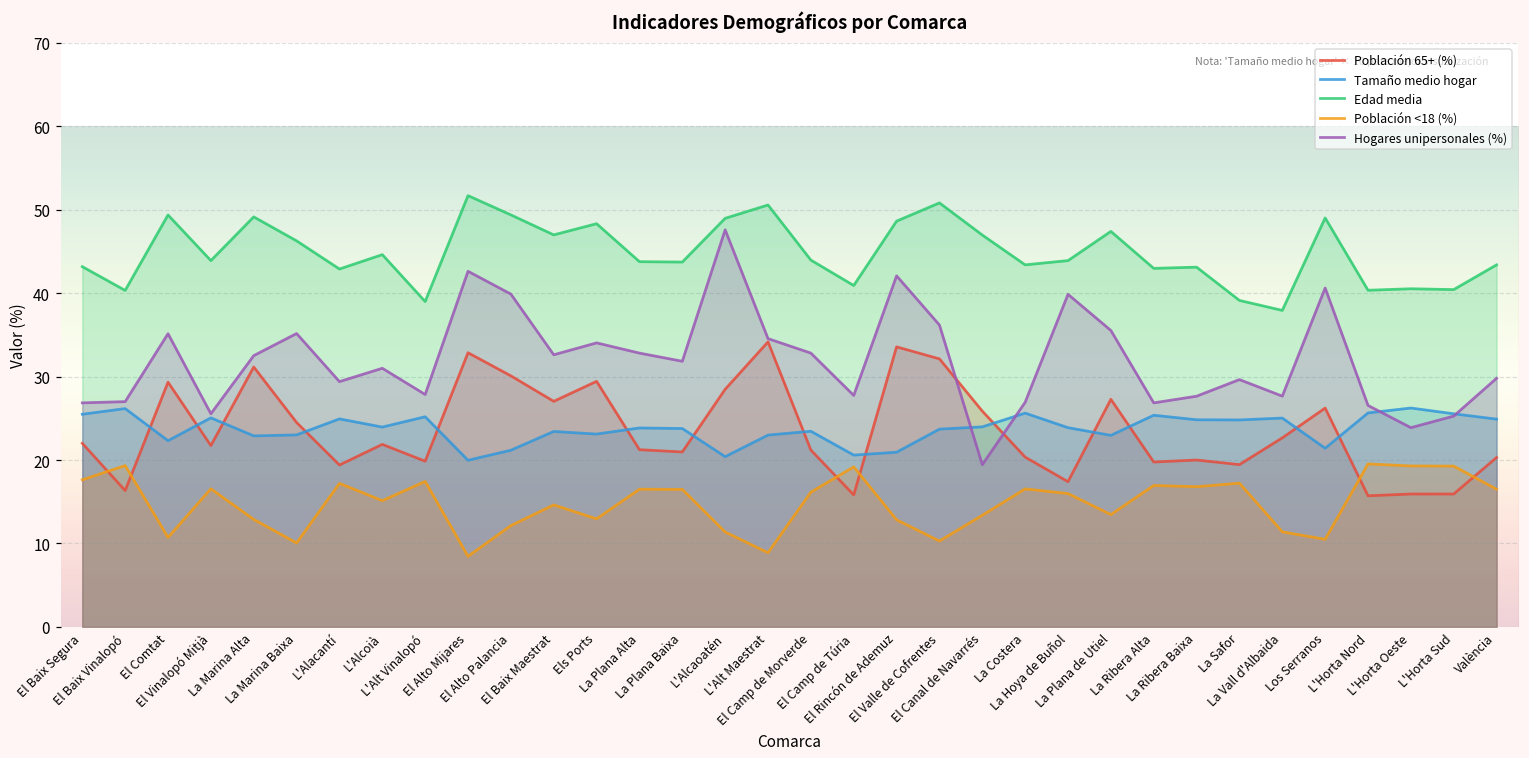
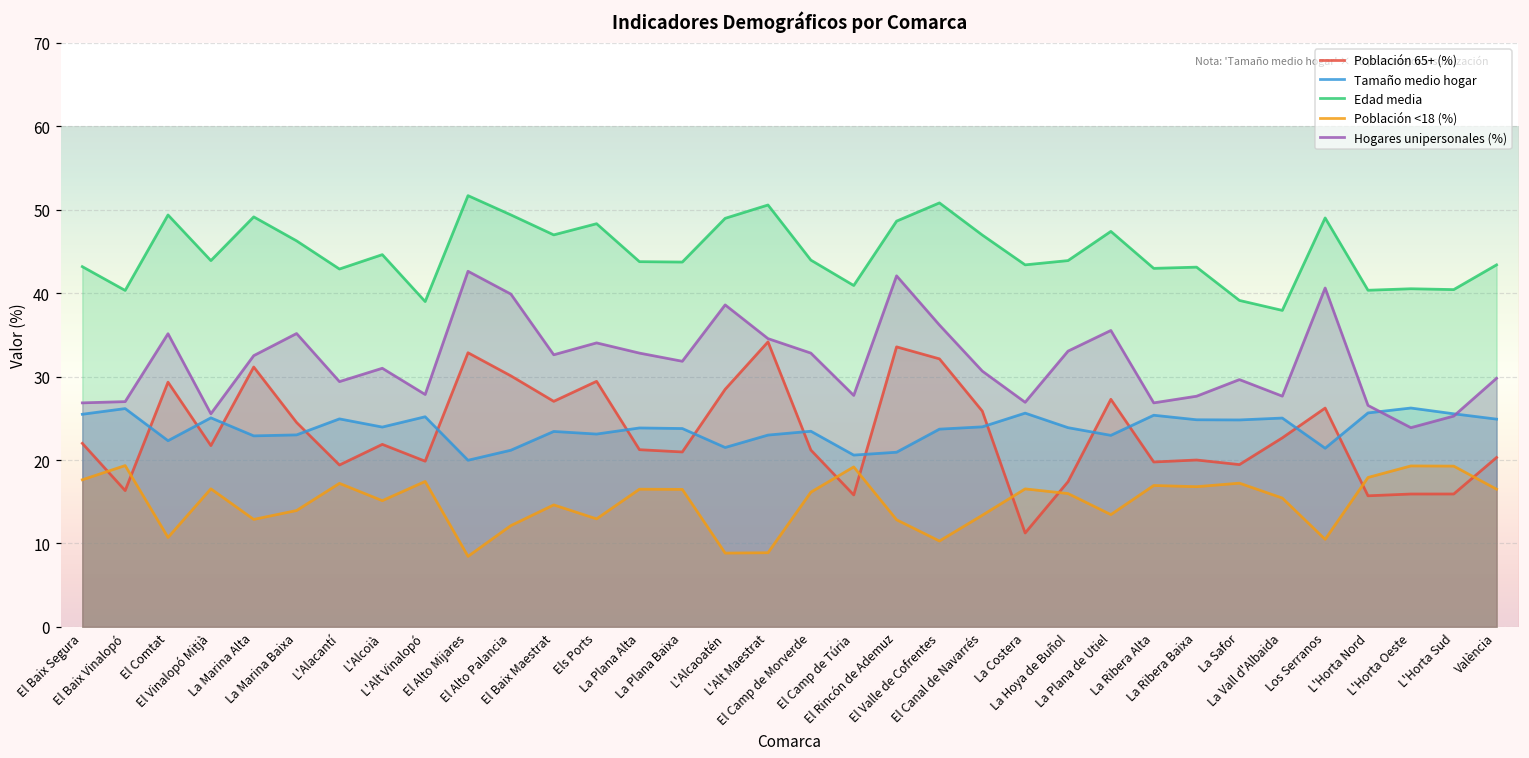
Población <18 (%), La Marina Baixa: 10 -> 14
Tamaño medio hogar, L'Alcaoatén: 20 -> 22
Población <18 (%), L'Alcaoatén: 11 -> 9
Hogares unipersonales (%), L'Alcaoatén: 48 -> 39
Hogares unipersonales (%), El Canal de Navarrés: 19 -> 31
Población 65+ (%), La Costera: 20 -> 11
Hogares unipersonales (%), La Hoya de Buñol: 40 -> 33
Población <18 (%), La Vall d'Albaida: 11 -> 15
Población <18 (%), L'Horta Nord: 20 -> 18
